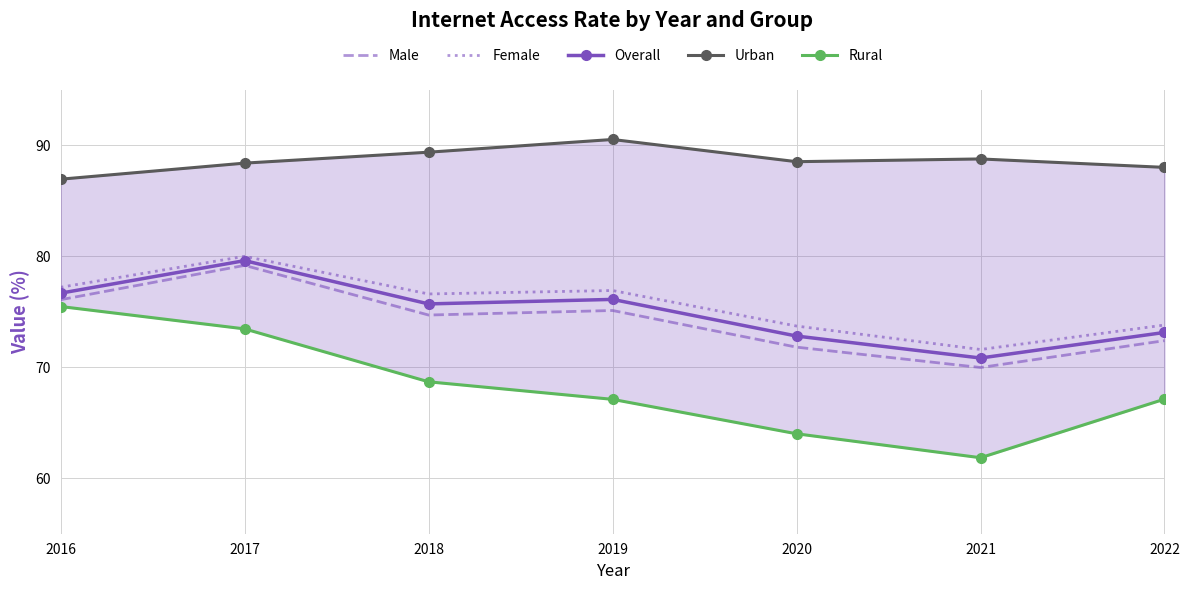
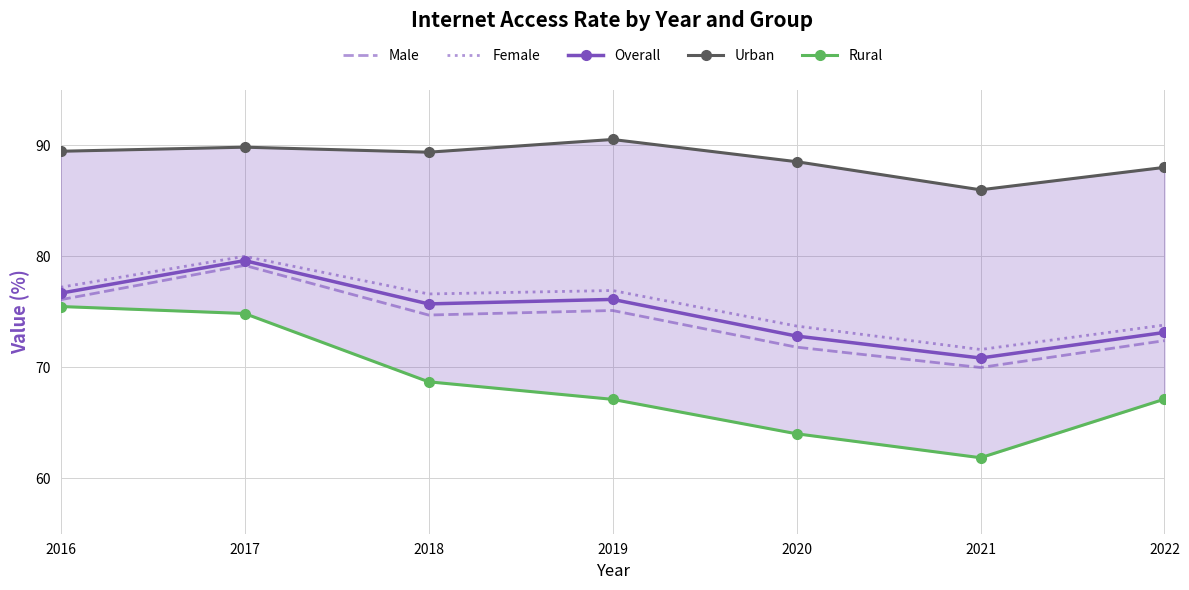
Urban, 2016: 86.9 -> 89.4
Urban, 2017: 88.4 -> 89.8
Rural, 2017: 73.4 -> 74.8
Urban, 2021: 88.7 -> 86.0
